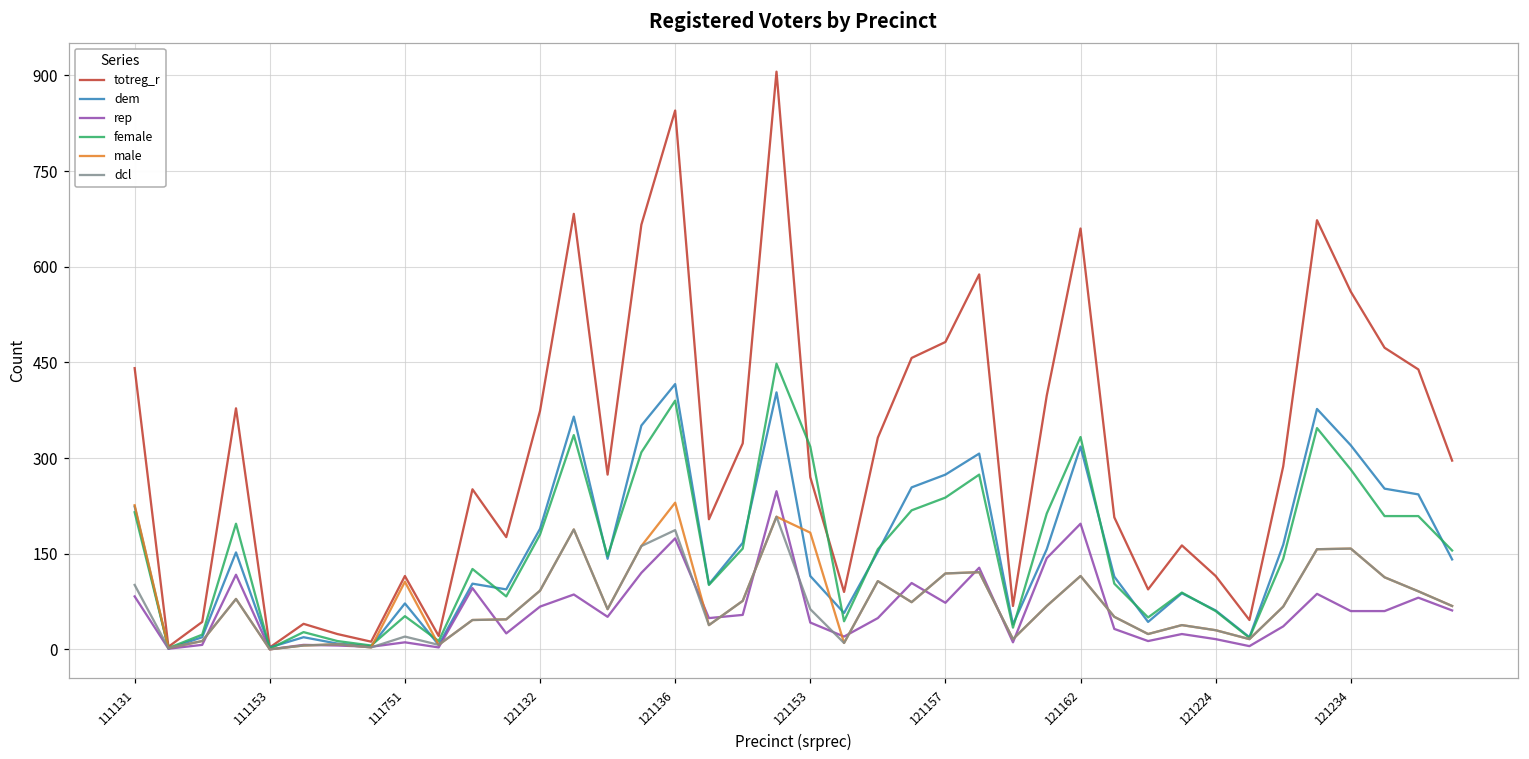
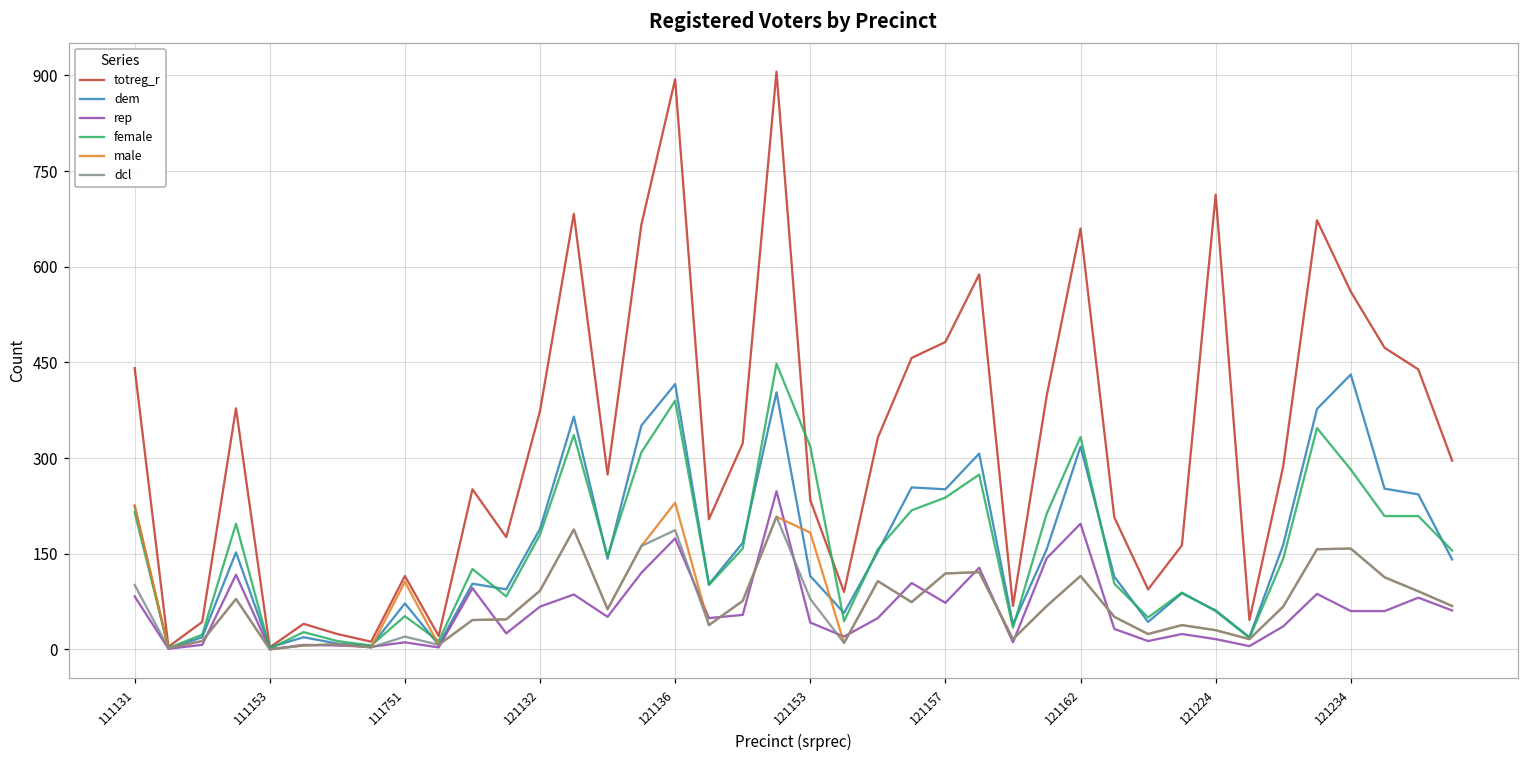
totreg_r, 121136: 850 -> 890
totreg_r, 121153: 270 -> 230
dcl, 121153: 60 -> 80
dem, 121157: 270 -> 250
totreg_r, 121224: 120 -> 710
dem, 121234: 320 -> 430
